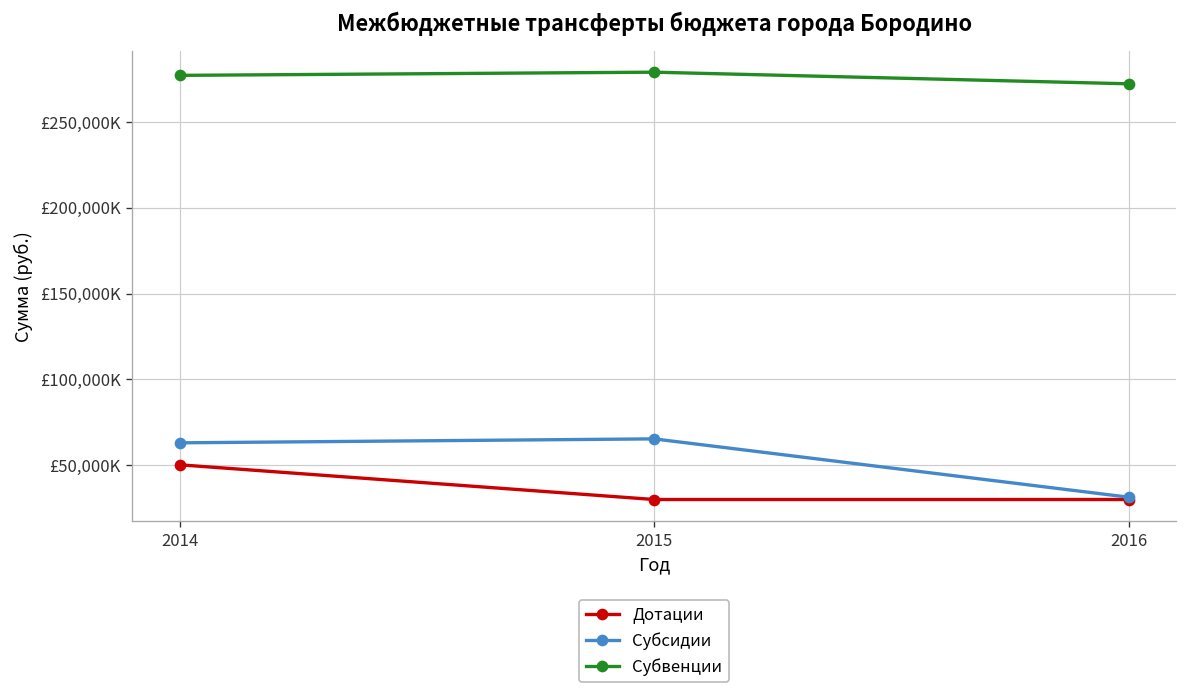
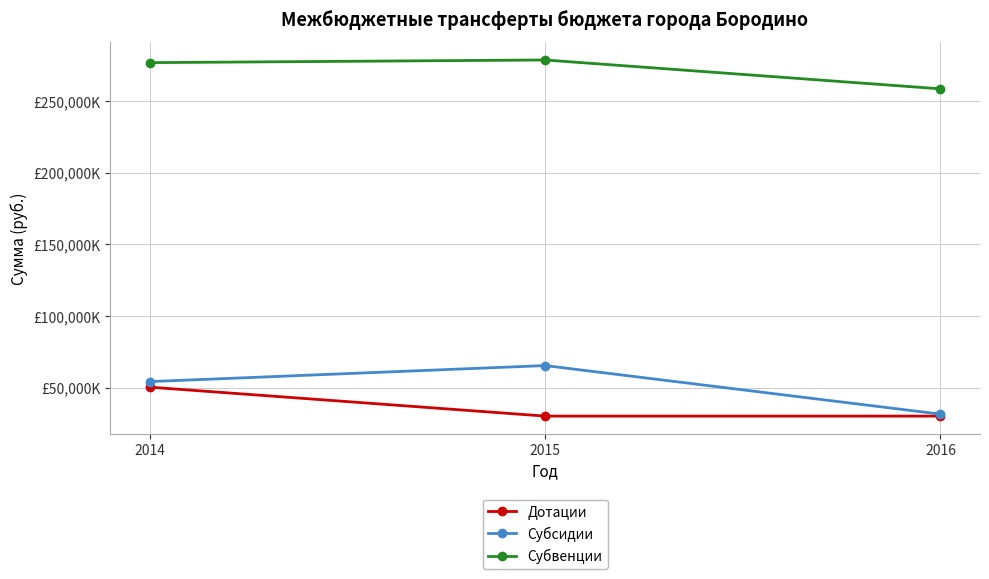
Субсидии, 2014: £63,000,000 -> £54,000,000
Субвенции, 2016: £272,000,000 -> £259,000,000
